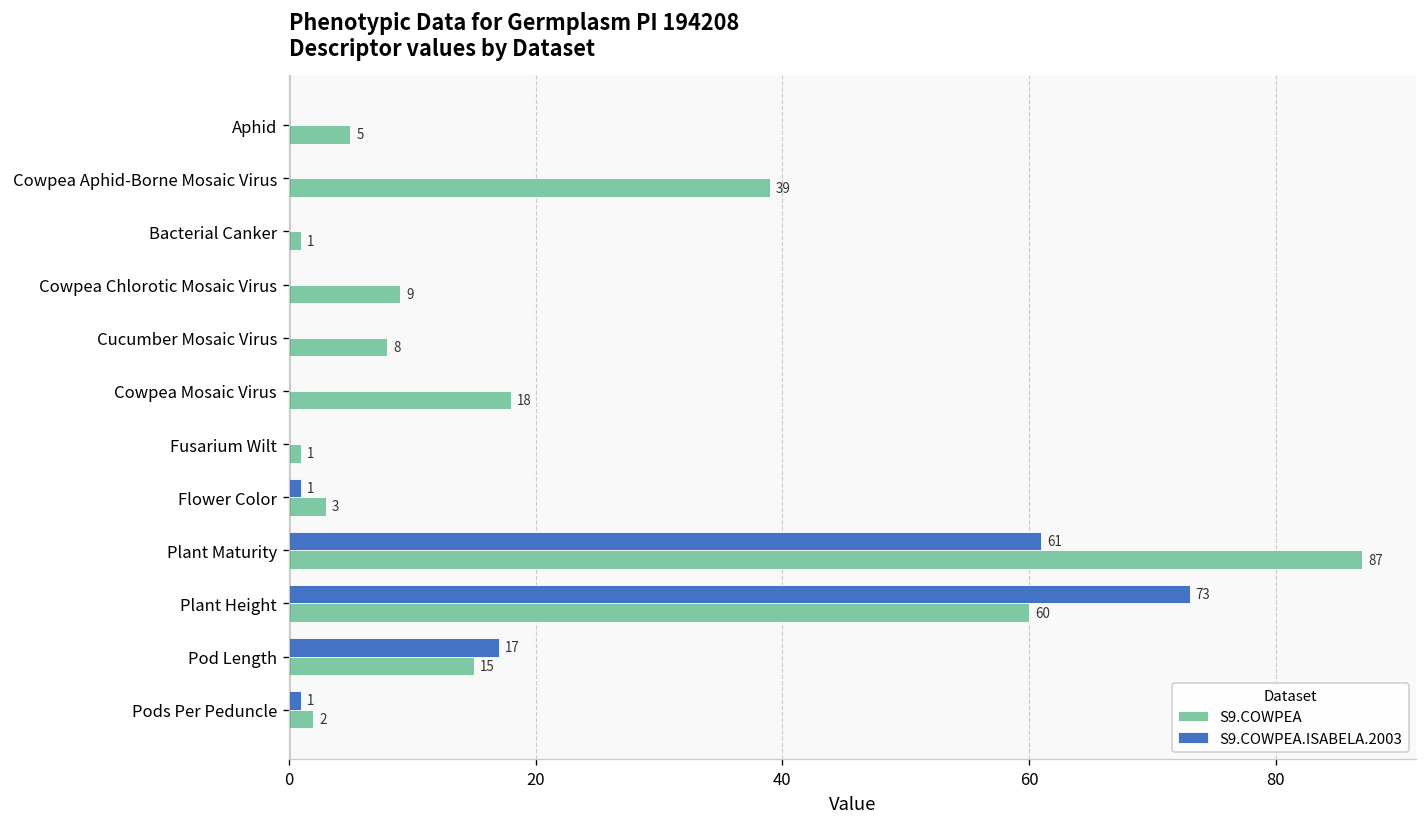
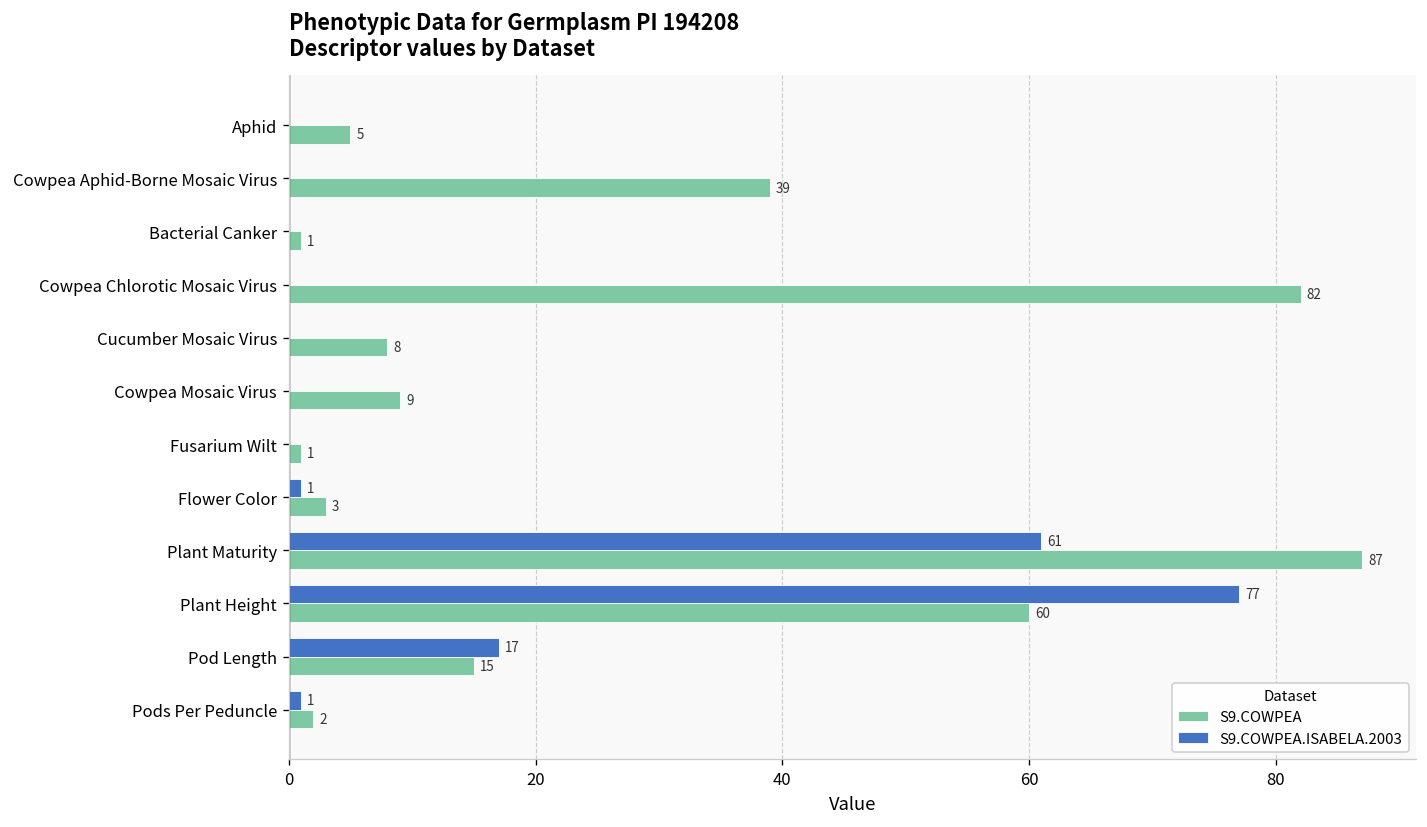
S9.COWPEA, Cowpea Chlorotic Mosaic Virus: 9 -> 82
S9.COWPEA, Cowpea Mosaic Virus: 18 -> 9
S9.COWPEA.ISABELA.2003, Plant Height: 73 -> 77
